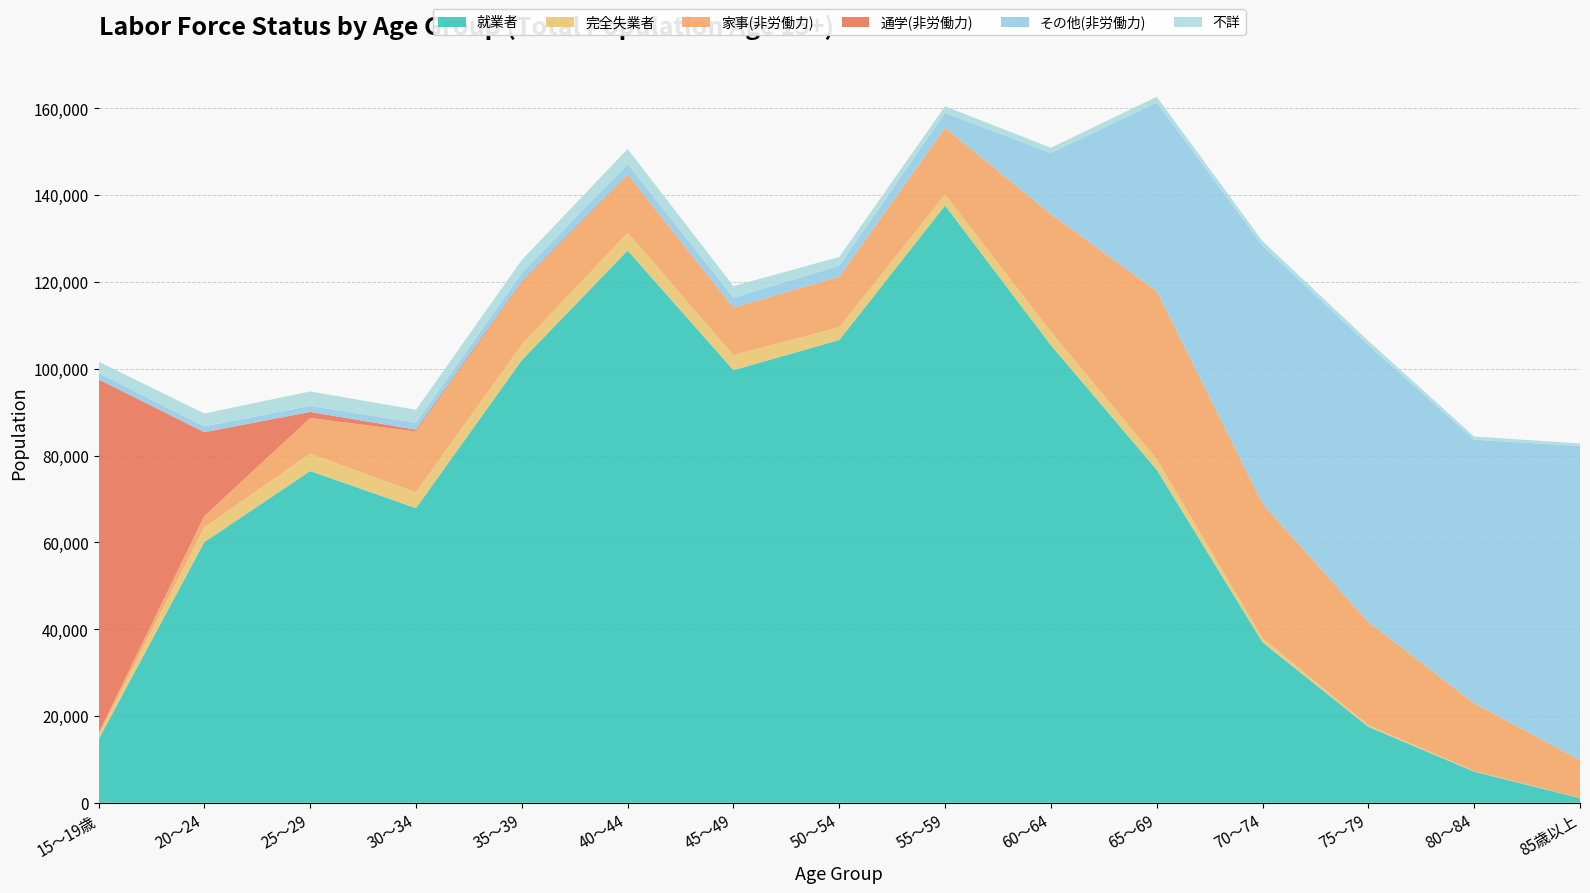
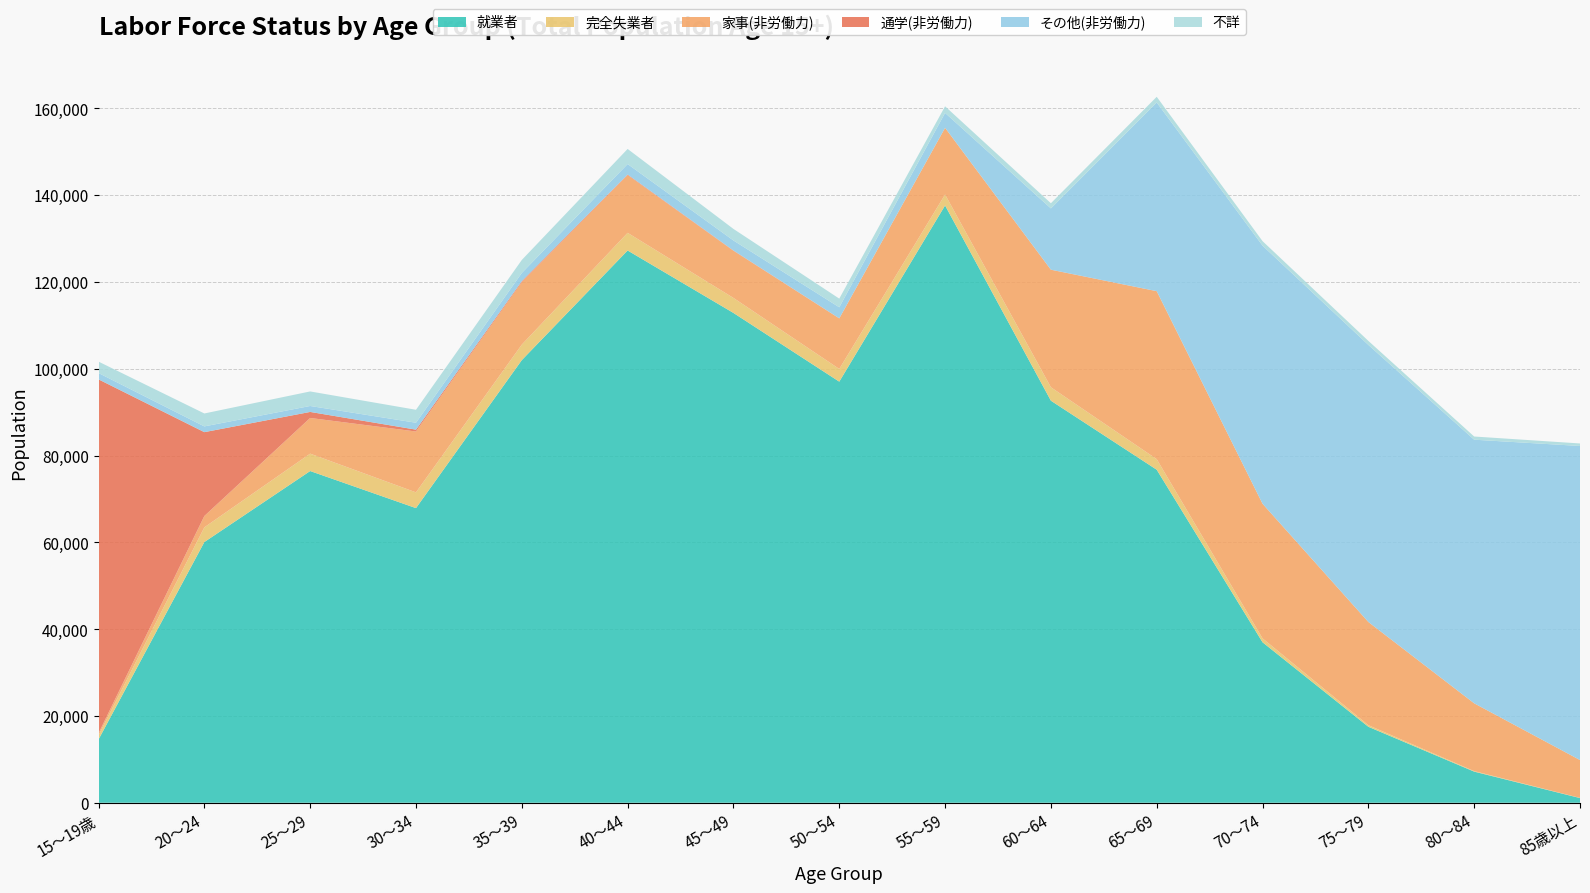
就業者, 45～49: 100,000 -> 113,000
就業者, 50～54: 107,000 -> 97,000
就業者, 60～64: 105,000 -> 93,000
